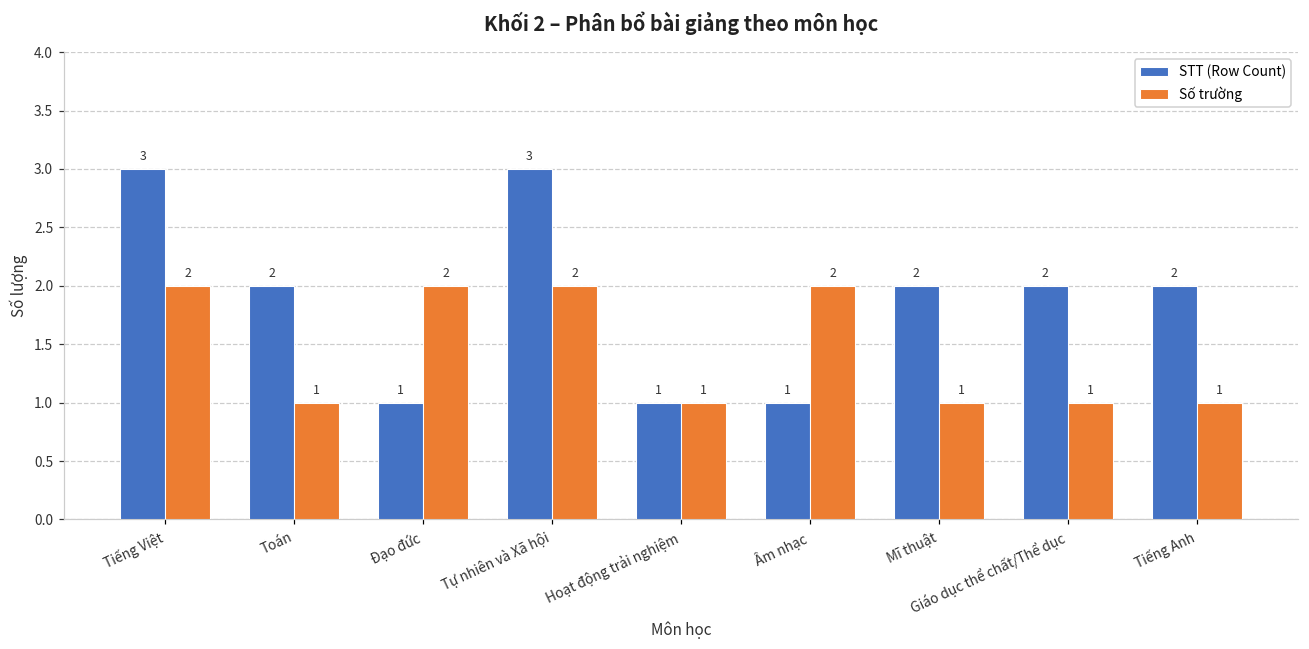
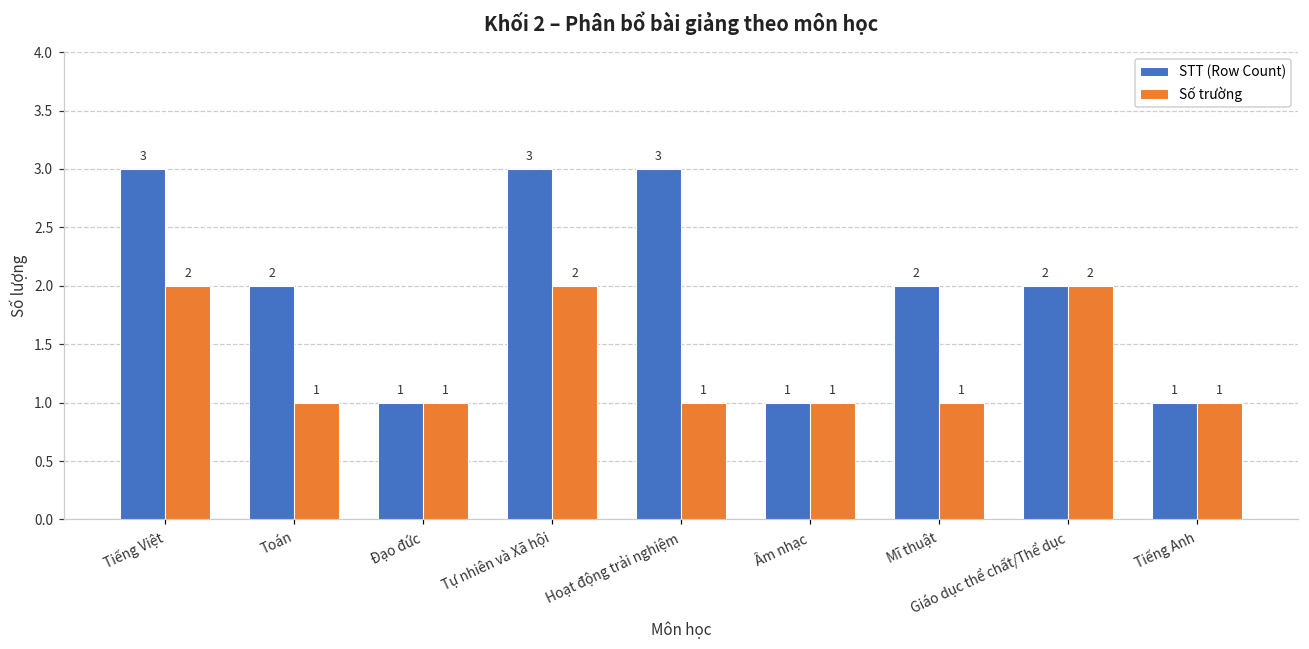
Số trường, Đạo đức: 2 -> 1
STT (Row Count), Hoạt động trải nghiệm: 1 -> 3
Số trường, Âm nhạc: 2 -> 1
Số trường, Giáo dục thể chất/Thể dục: 1 -> 2
STT (Row Count), Tiếng Anh: 2 -> 1
